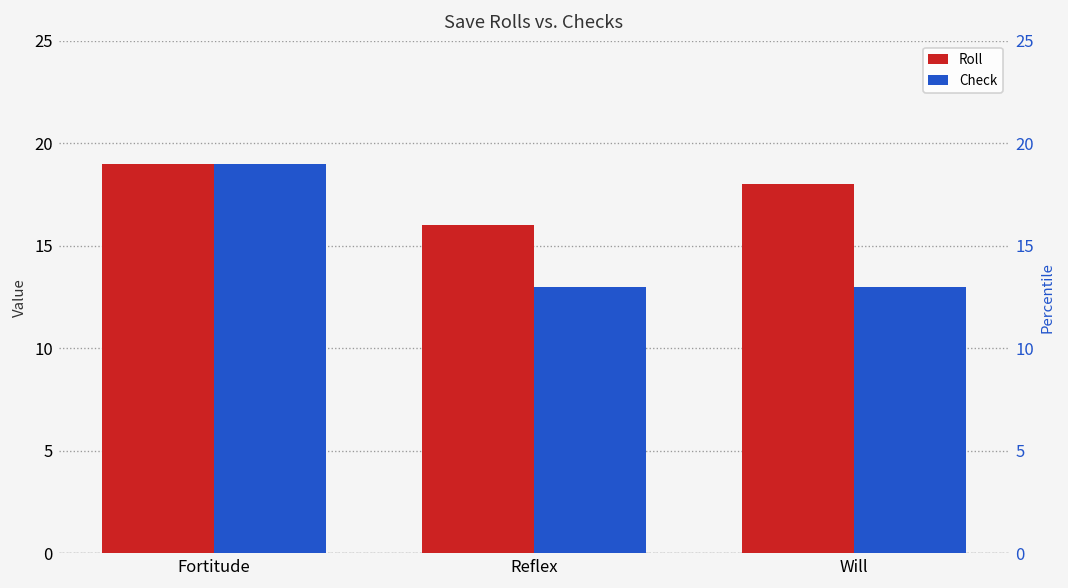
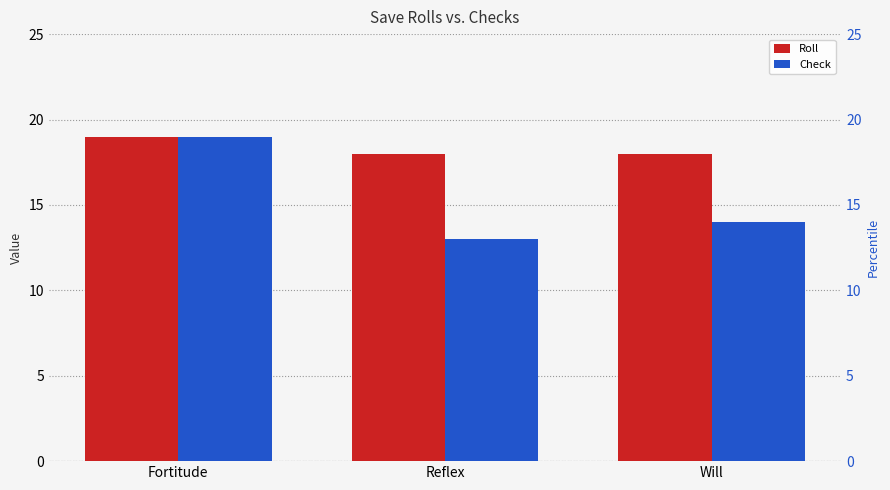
Roll, Reflex: 16 -> 18
Check, Will: 13 -> 14
